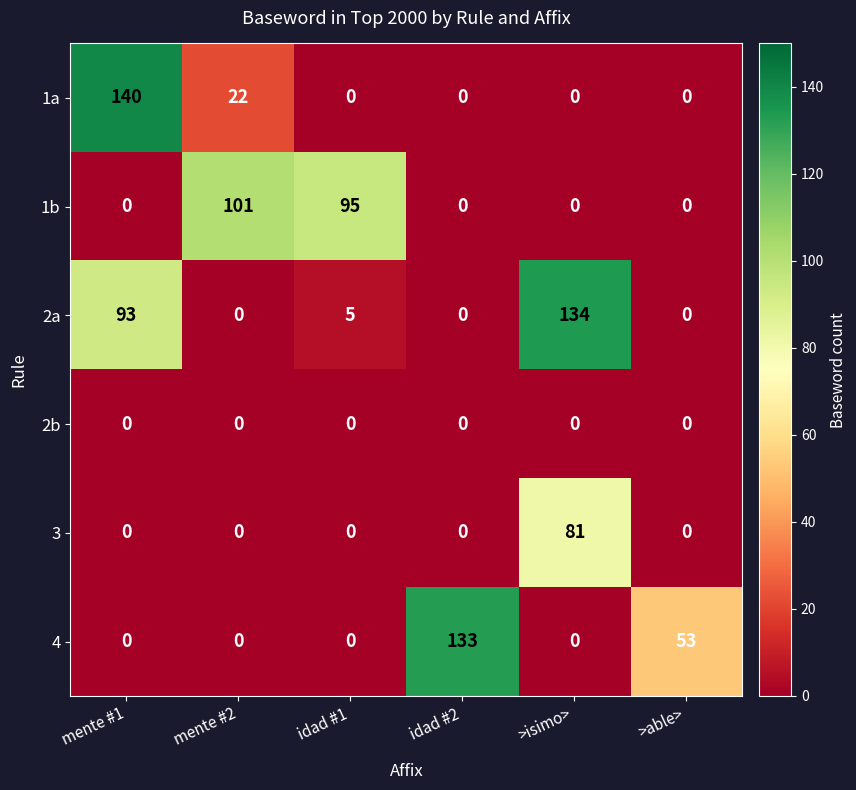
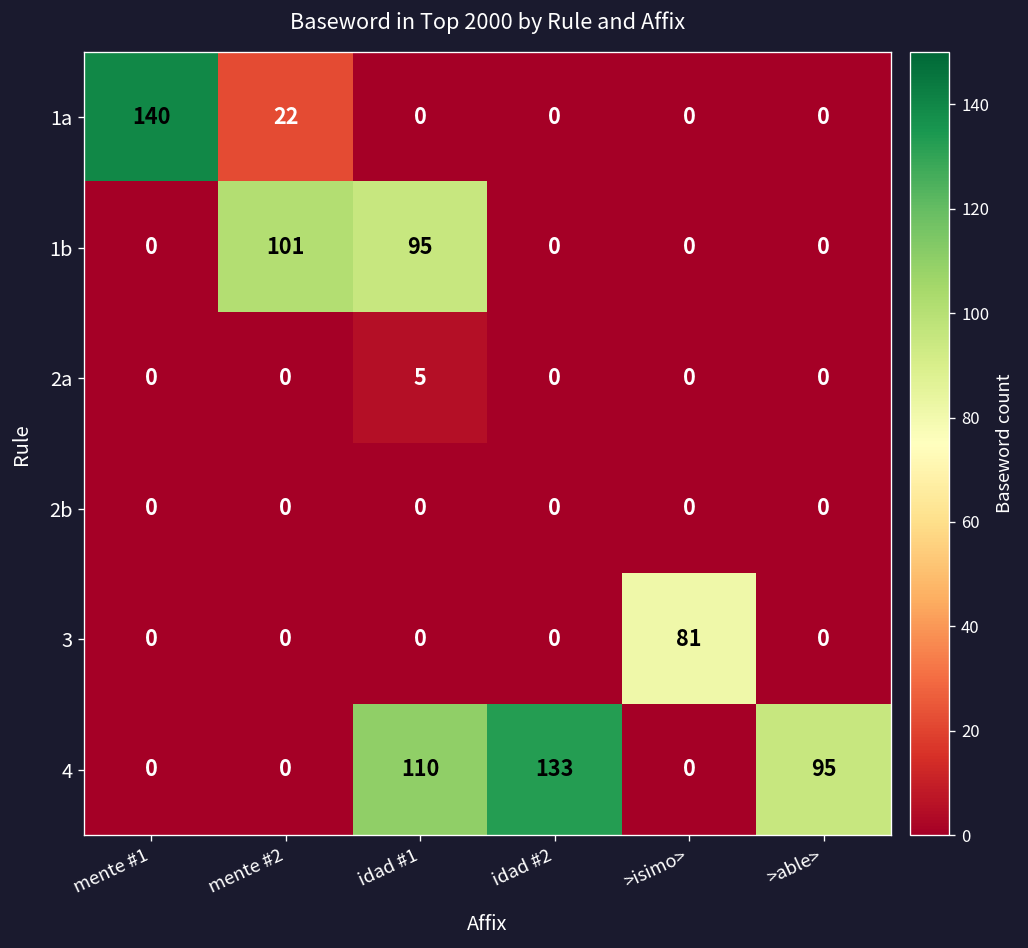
2a, mente #1: 93 -> 0
2a, >isimo>: 134 -> 0
4, idad #1: 0 -> 110
4, >able>: 53 -> 95
